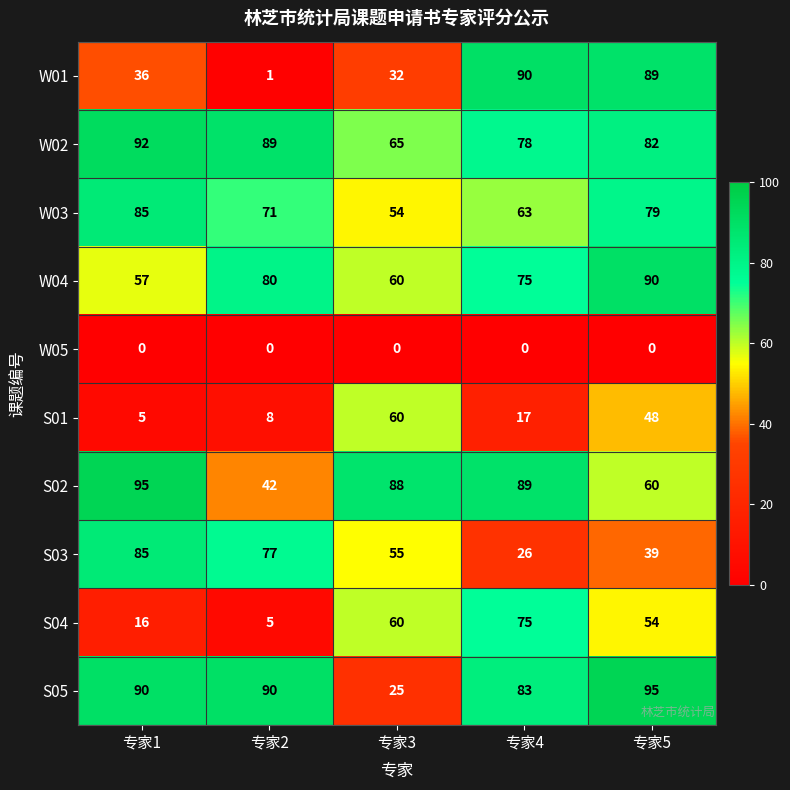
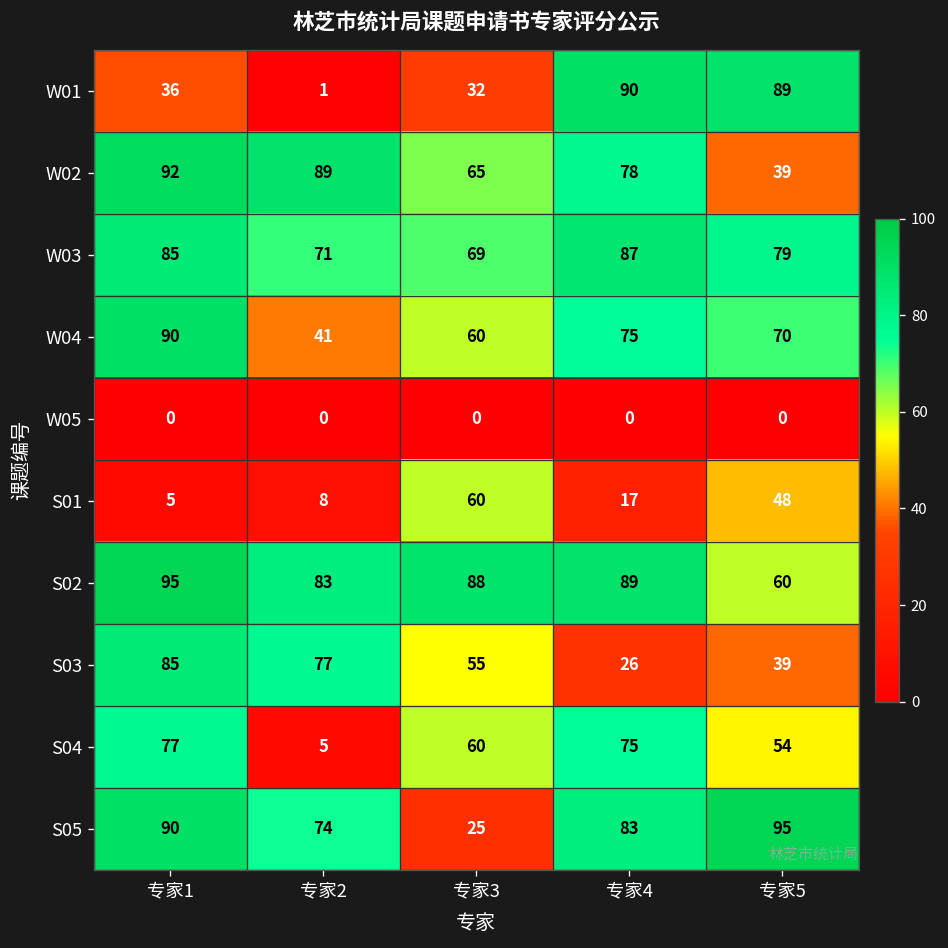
W02, 专家5: 82 -> 39
W03, 专家3: 54 -> 69
W03, 专家4: 63 -> 87
W04, 专家1: 57 -> 90
W04, 专家2: 80 -> 41
W04, 专家5: 90 -> 70
S02, 专家2: 42 -> 83
S04, 专家1: 16 -> 77
S05, 专家2: 90 -> 74
